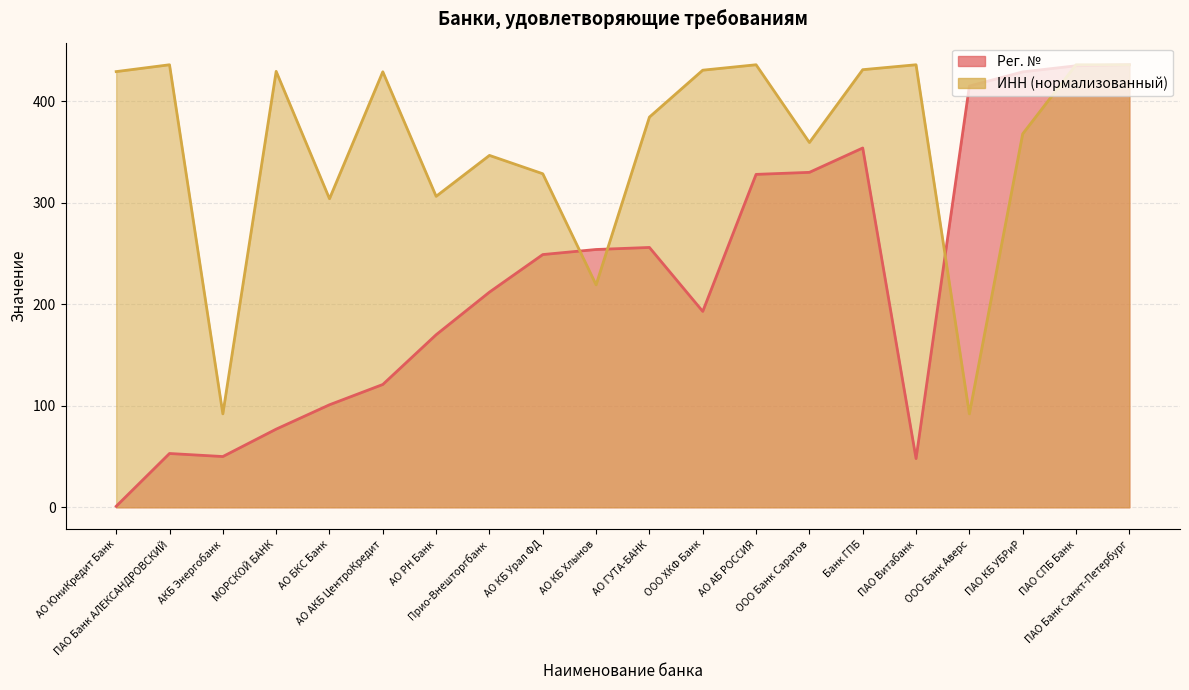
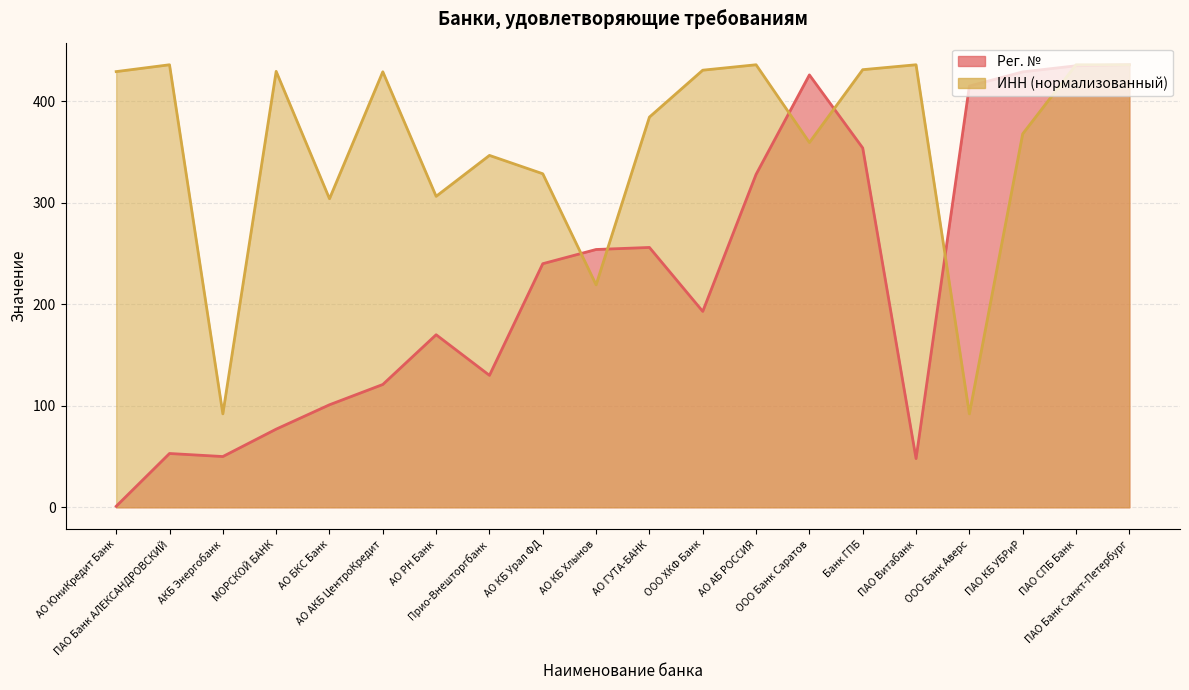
Рег. №, Прио-Внешторгбанк: 212 -> 130
Рег. №, АО КБ Урал ФД: 249 -> 240
Рег. №, ООО Банк Саратов: 330 -> 426
